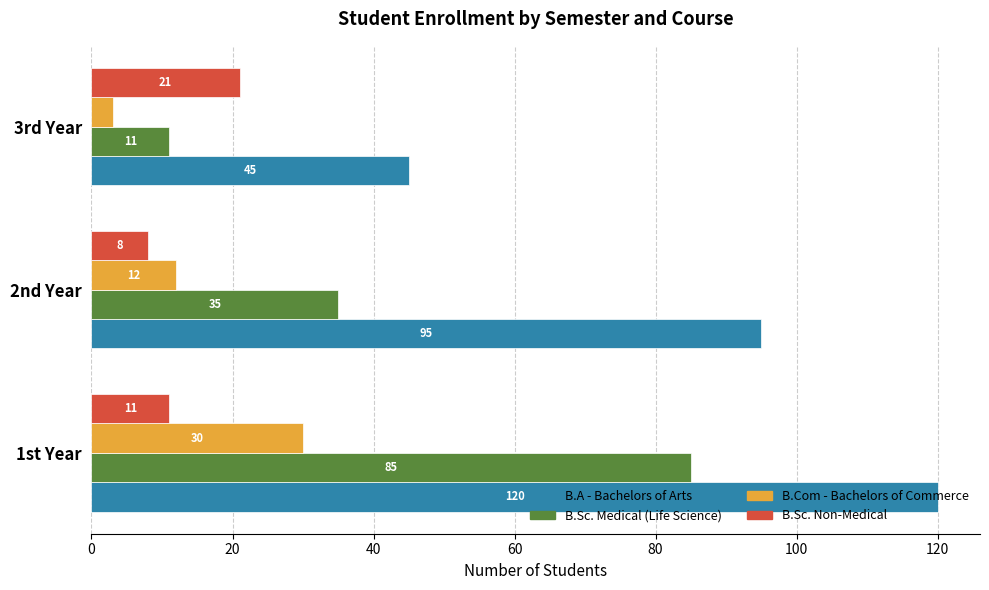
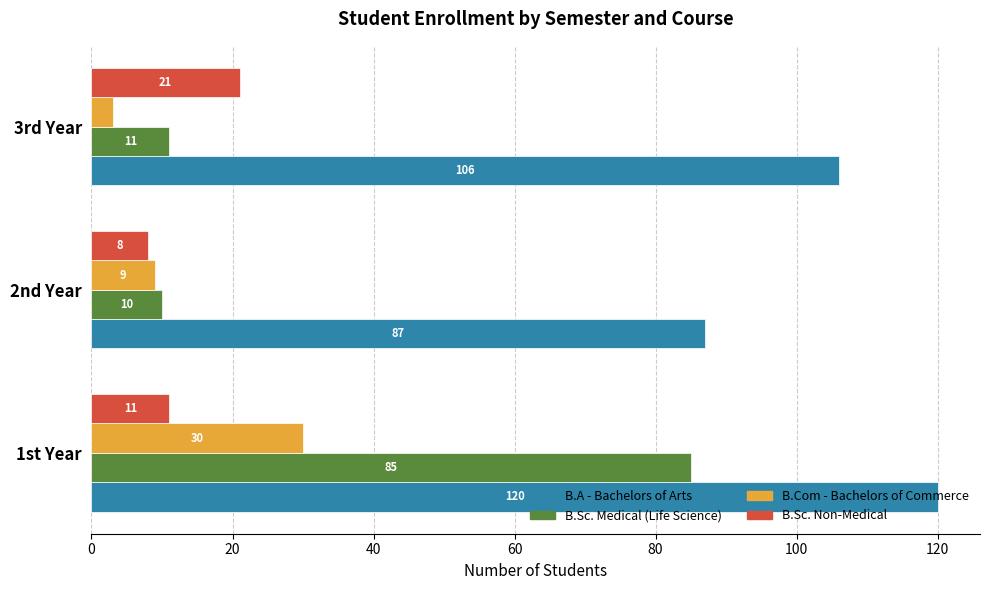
B.A - Bachelors of Arts, 3rd Year: 45 -> 106
B.Com - Bachelors of Commerce, 2nd Year: 12 -> 9
B.Sc. Medical (Life Science), 2nd Year: 35 -> 10
B.A - Bachelors of Arts, 2nd Year: 95 -> 87
